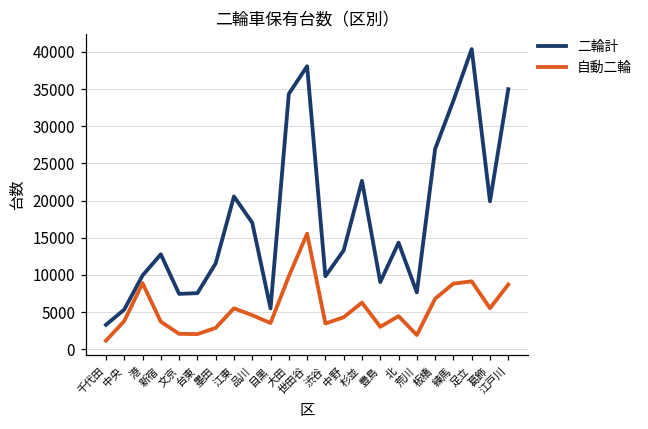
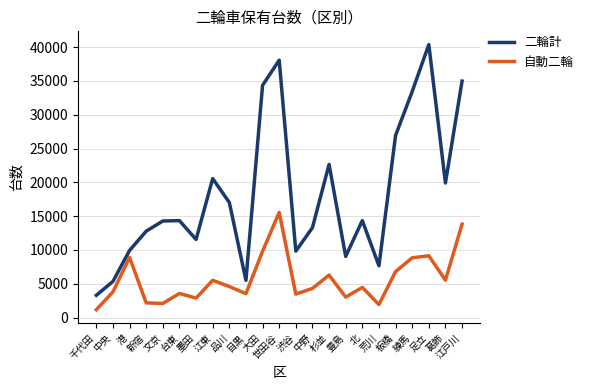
自動二輪, 新宿: 4000 -> 2000
二輪計, 文京: 7000 -> 14000
二輪計, 台東: 8000 -> 14000
自動二輪, 台東: 2000 -> 4000
自動二輪, 江戸川: 9000 -> 14000
